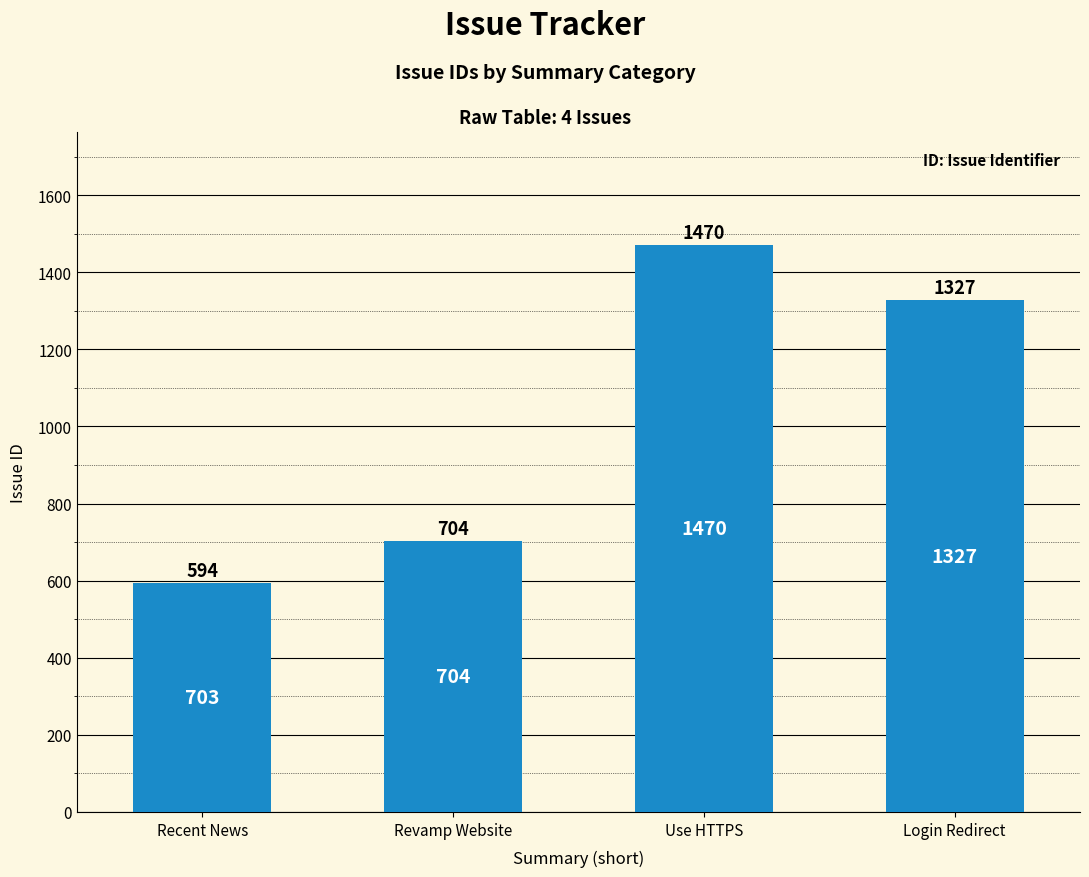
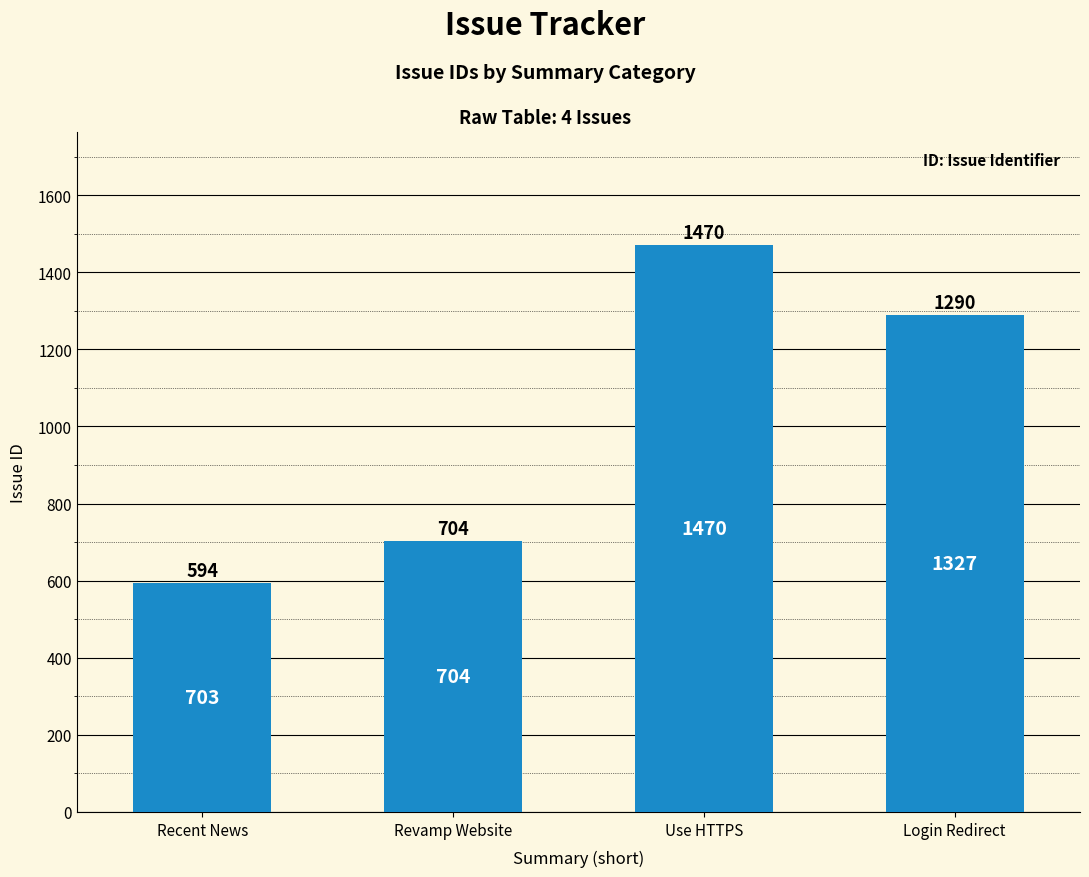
Login Redirect: 1327 -> 1290
